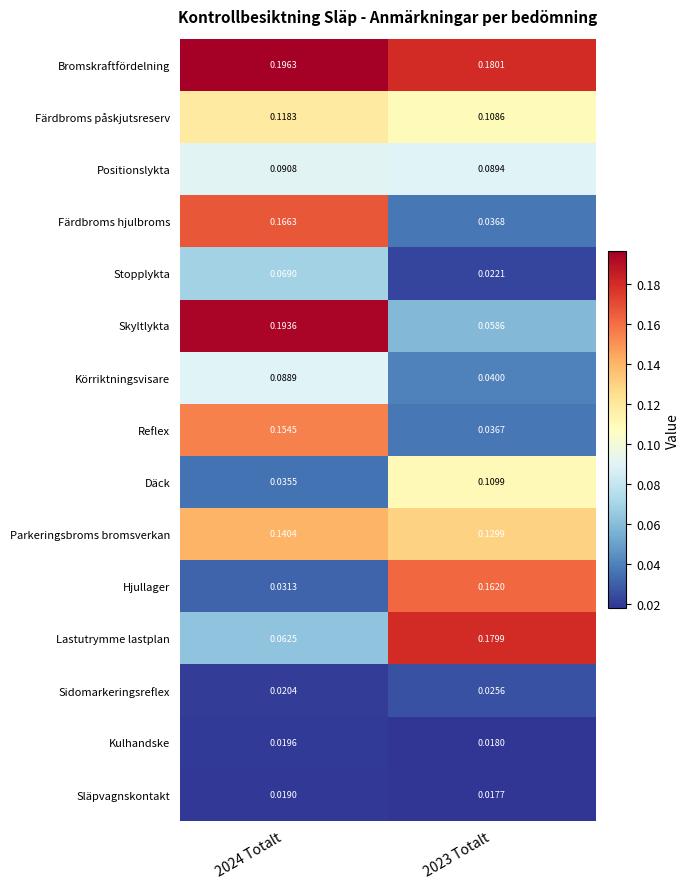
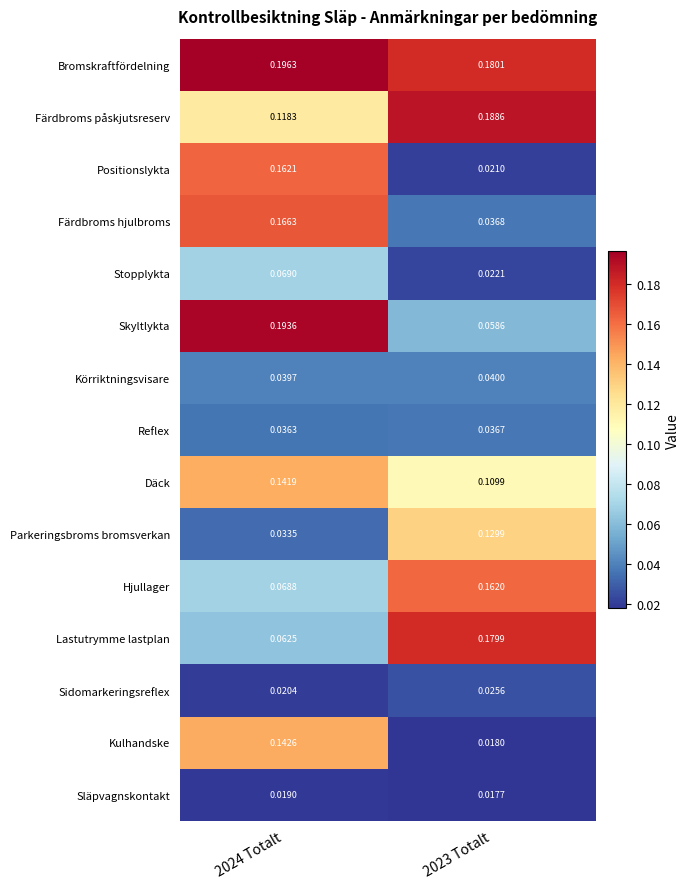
Färdbroms påskjutsreserv, 2023 Totalt: 0.1086 -> 0.1886
Positionslykta, 2024 Totalt: 0.0908 -> 0.1621
Positionslykta, 2023 Totalt: 0.0894 -> 0.0210
Körriktningsvisare, 2024 Totalt: 0.0889 -> 0.0397
Reflex, 2024 Totalt: 0.1545 -> 0.0363
Däck, 2024 Totalt: 0.0355 -> 0.1419
Parkeringsbroms bromsverkan, 2024 Totalt: 0.1404 -> 0.0335
Hjullager, 2024 Totalt: 0.0313 -> 0.0688
Kulhandske, 2024 Totalt: 0.0196 -> 0.1426
